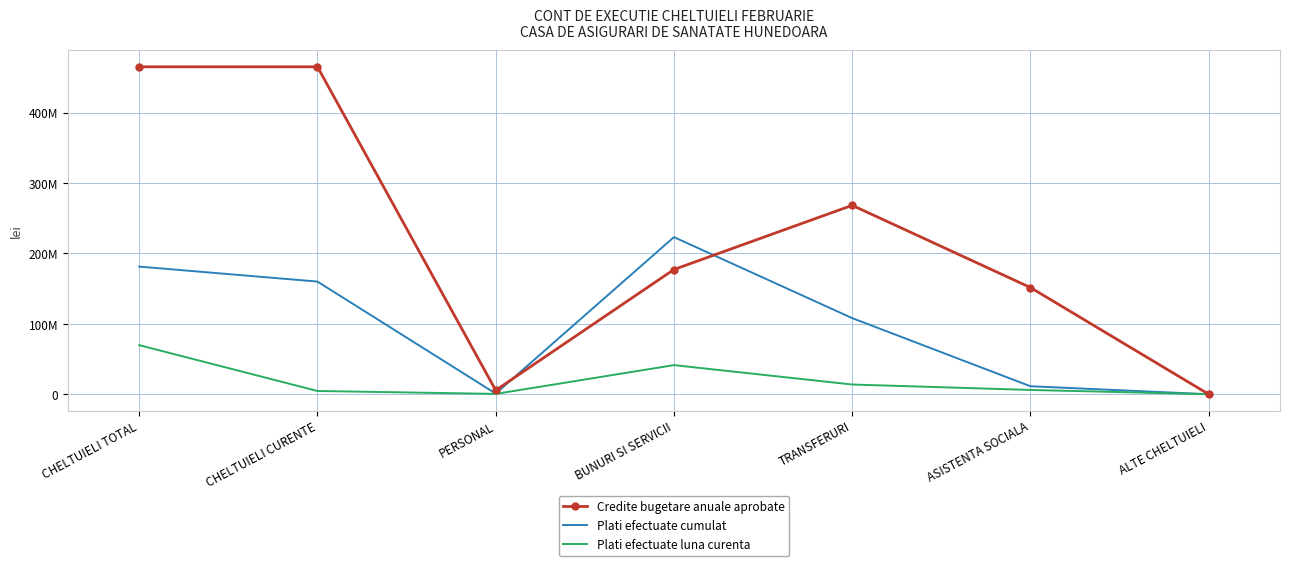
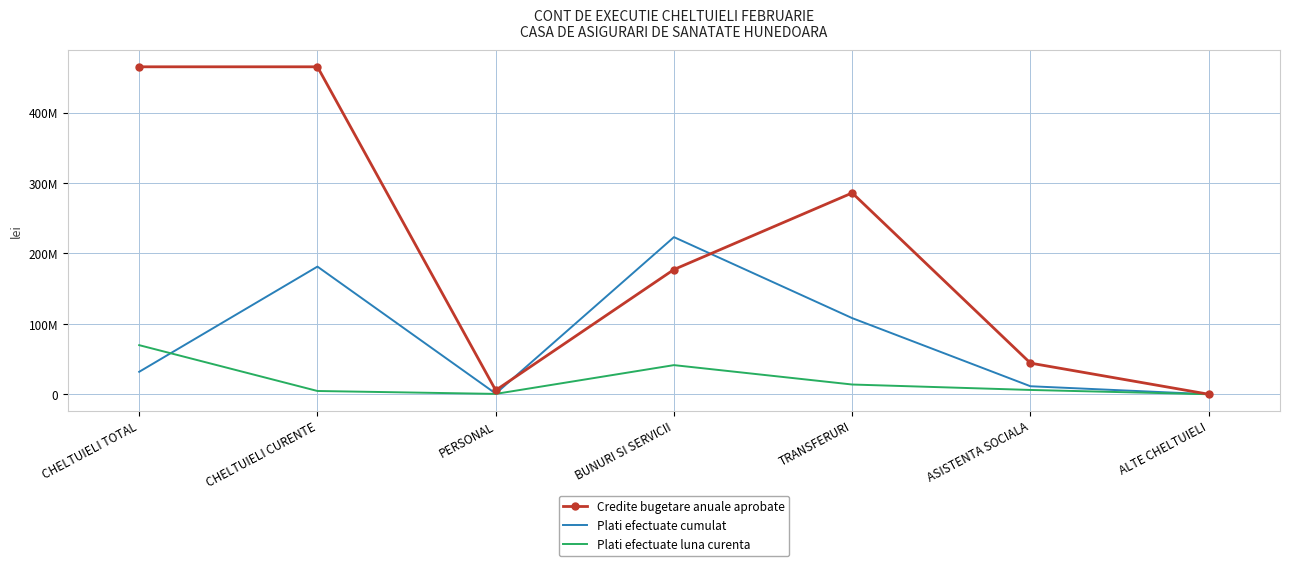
Plati efectuate cumulat, CHELTUIELI TOTAL: 180000000 -> 30000000
Plati efectuate cumulat, CHELTUIELI CURENTE: 160000000 -> 180000000
Credite bugetare anuale aprobate, TRANSFERURI: 270000000 -> 290000000
Credite bugetare anuale aprobate, ASISTENTA SOCIALA: 150000000 -> 40000000
